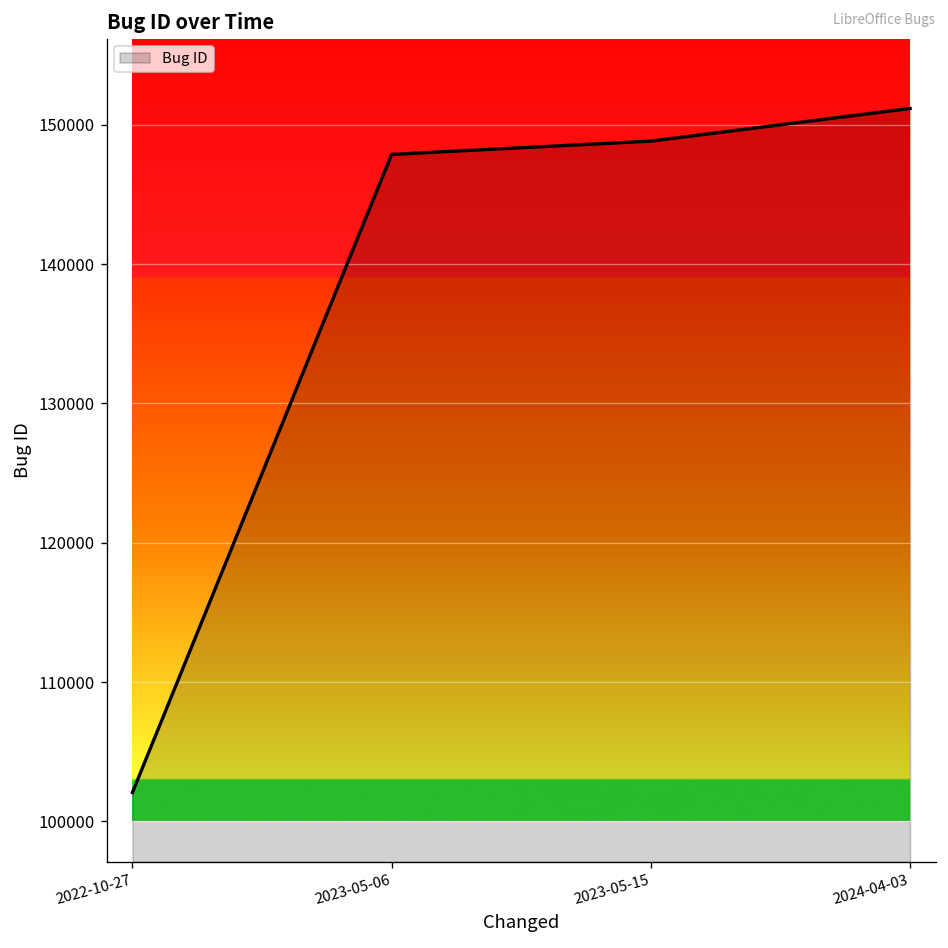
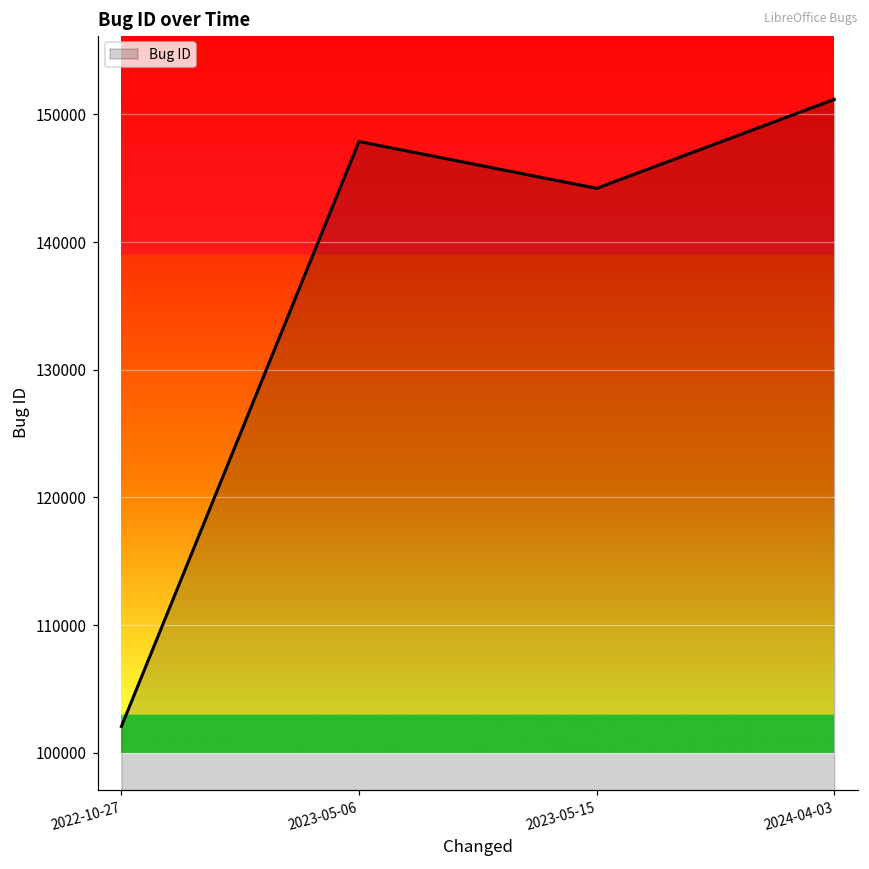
2023-05-15: 148800 -> 144200
